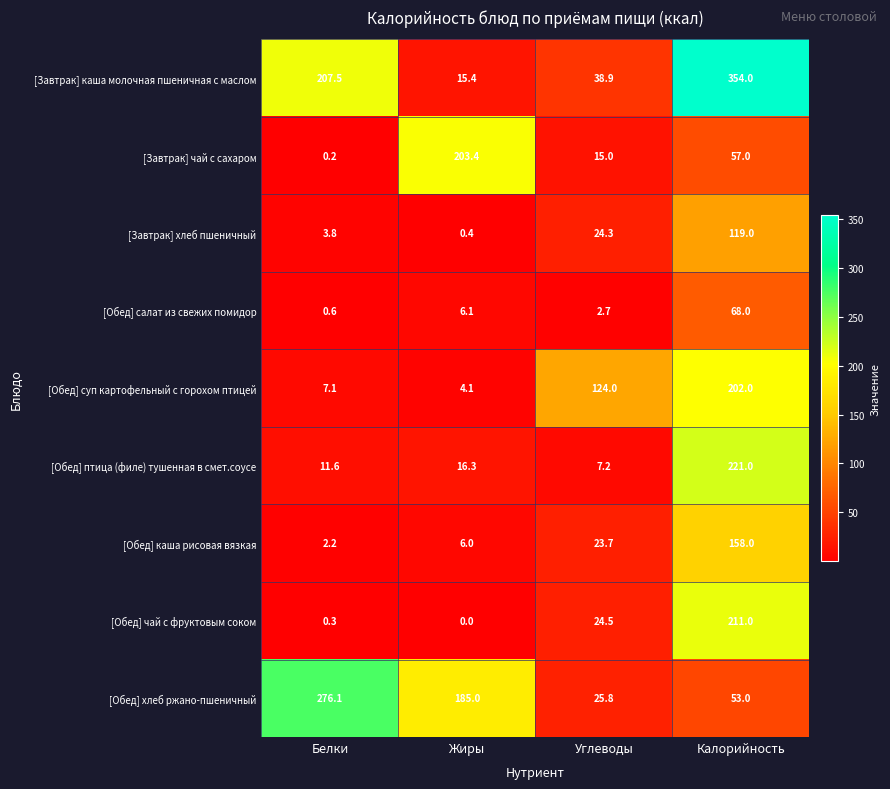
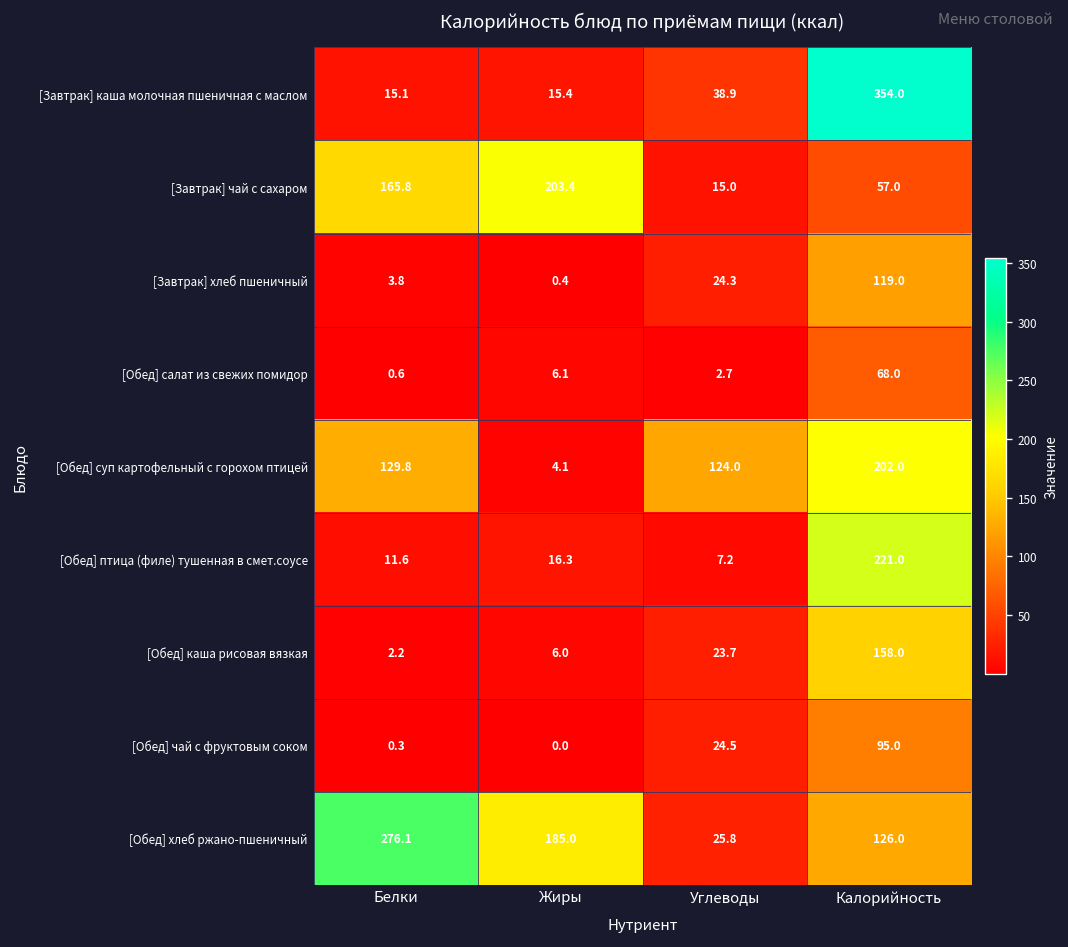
[Завтрак] каша молочная пшеничная с маслом, Белки: 207.5 -> 15.1
[Завтрак] чай с сахаром, Белки: 0.2 -> 165.8
[Обед] суп картофельный с горохом птицей, Белки: 7.1 -> 129.8
[Обед] чай с фруктовым соком, Калорийность: 211.0 -> 95.0
[Обед] хлеб ржано-пшеничный, Калорийность: 53.0 -> 126.0
